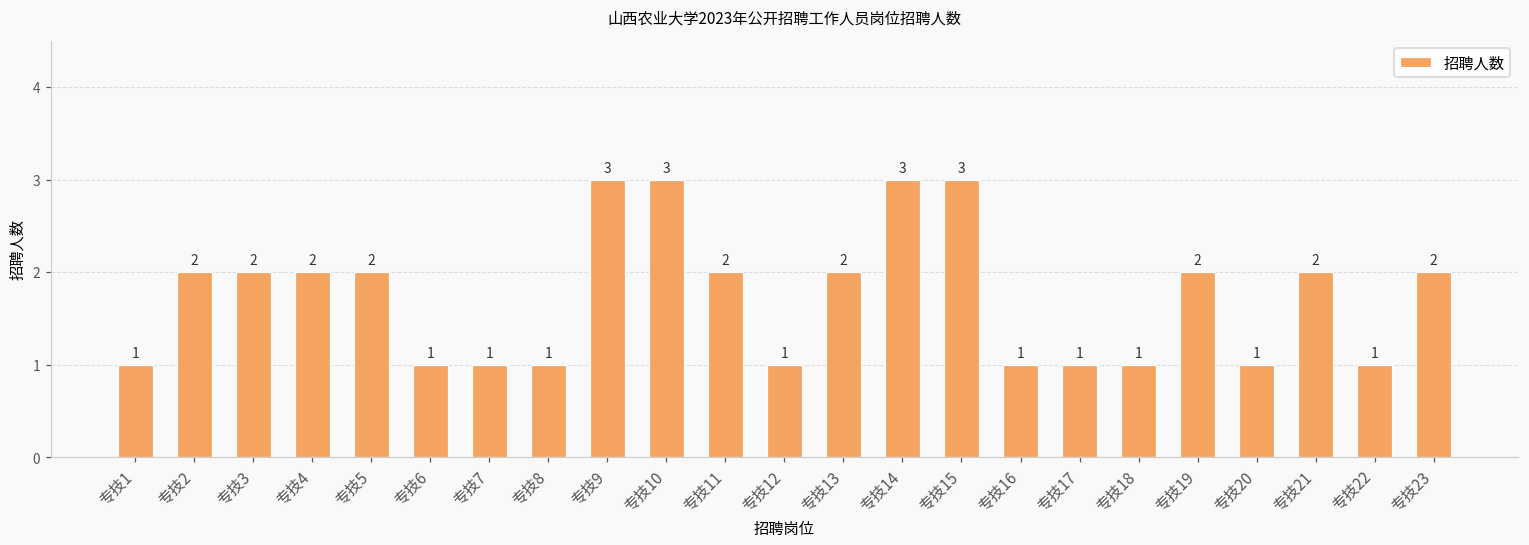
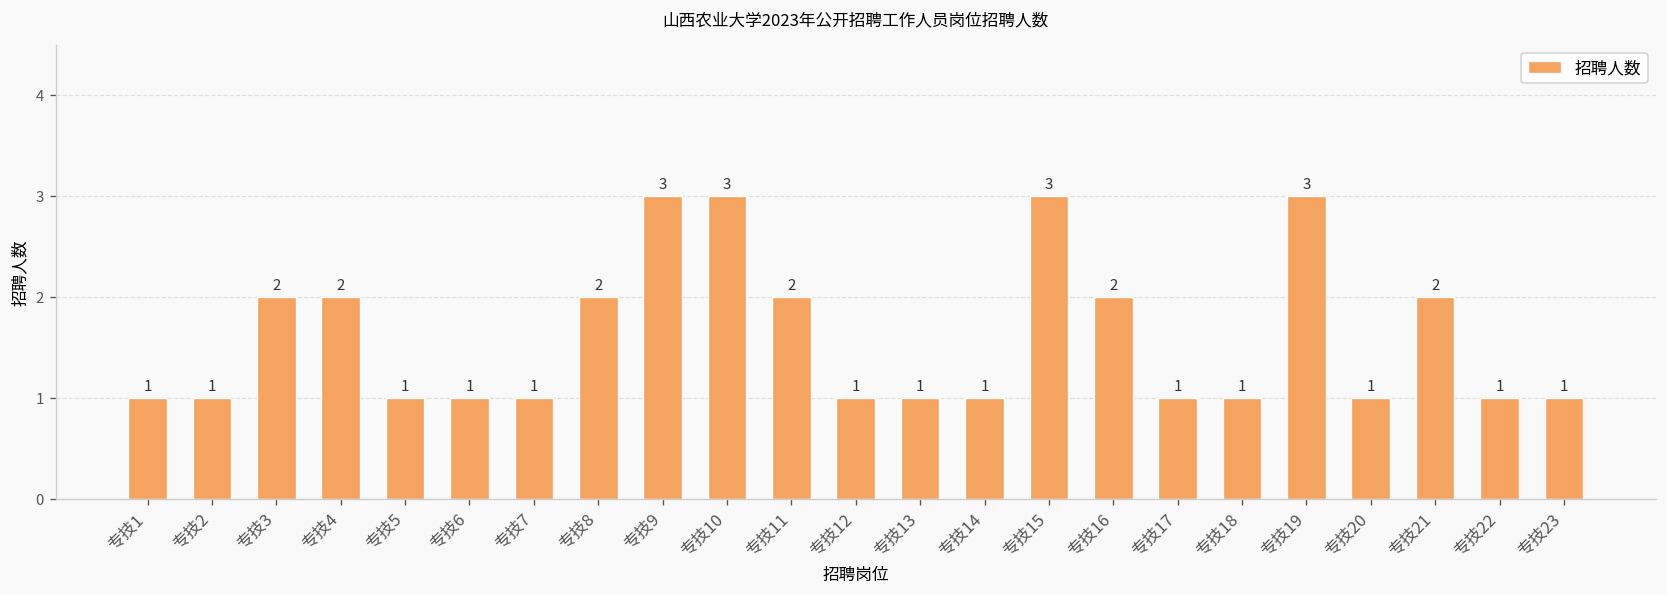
专技2: 2 -> 1
专技5: 2 -> 1
专技8: 1 -> 2
专技13: 2 -> 1
专技14: 3 -> 1
专技16: 1 -> 2
专技19: 2 -> 3
专技23: 2 -> 1
